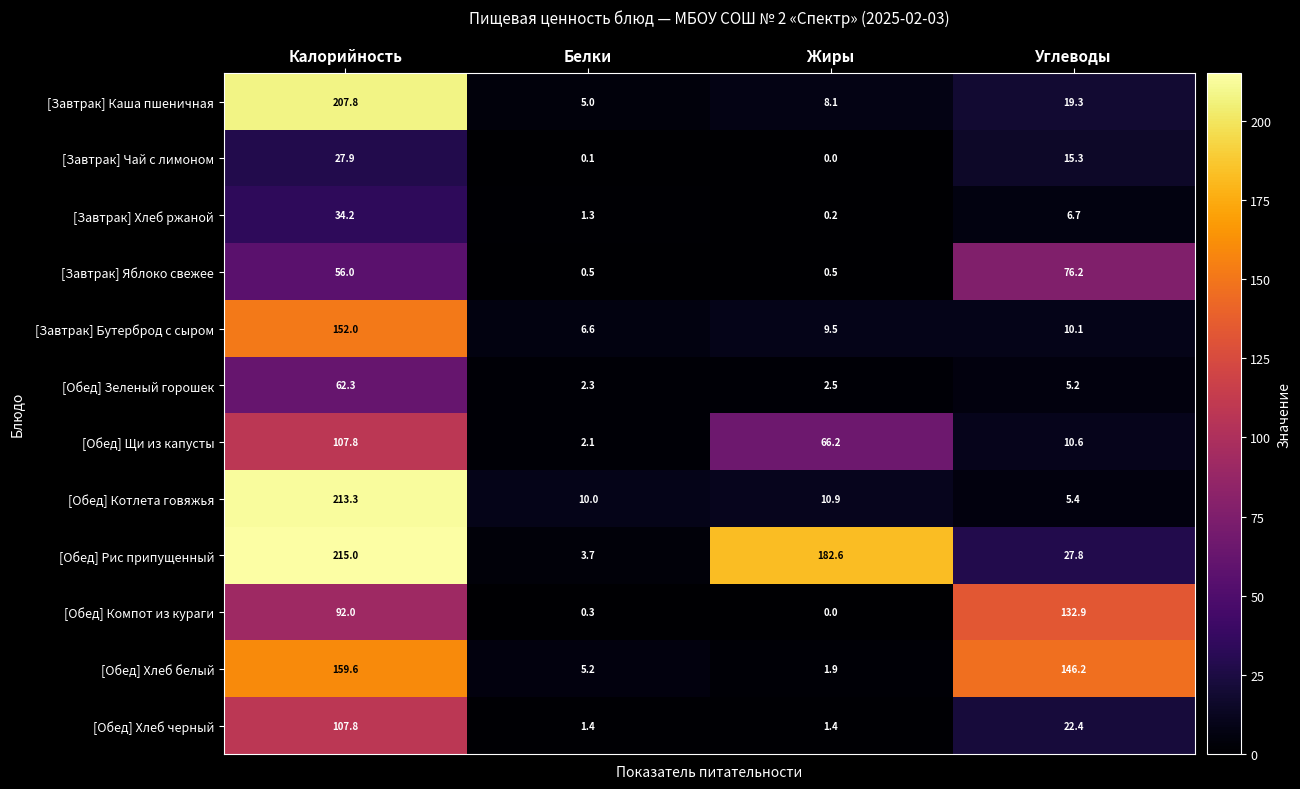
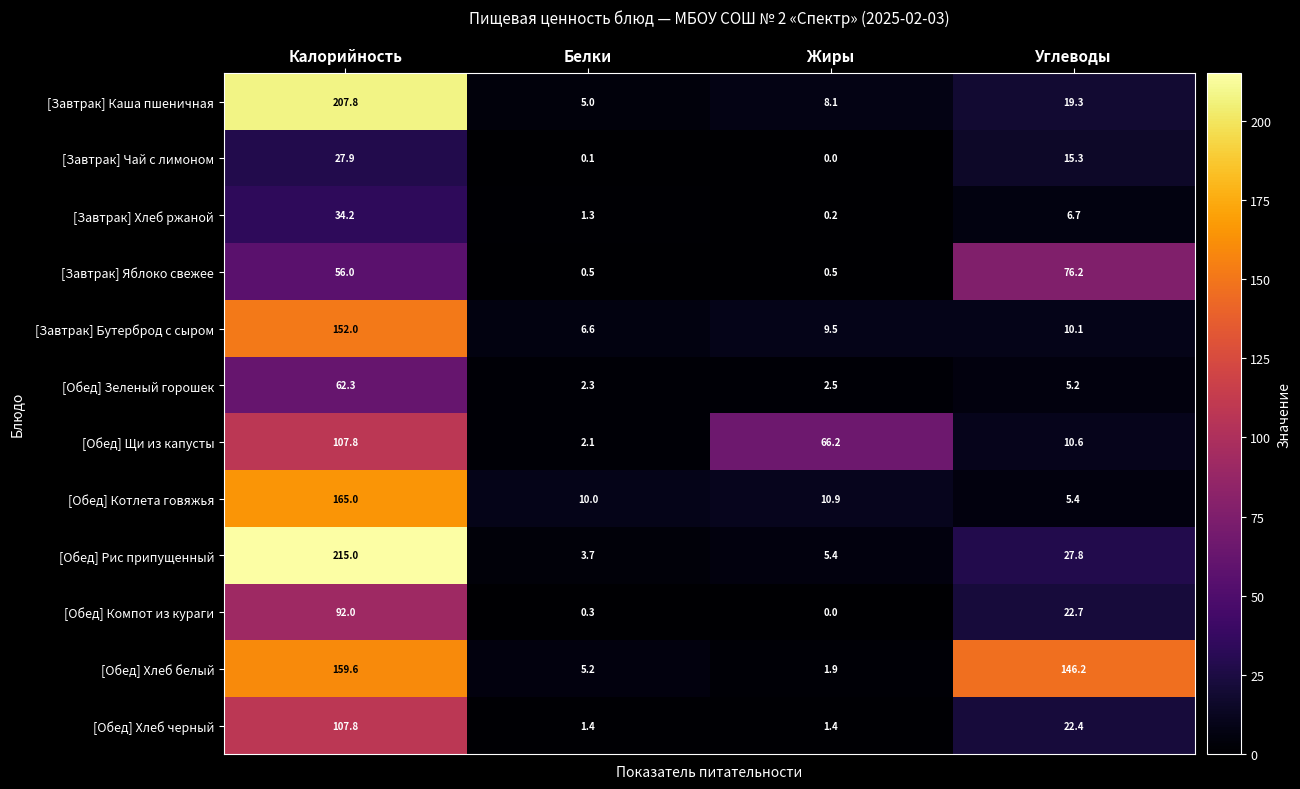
[Обед] Котлета говяжья, Калорийность: 213.3 -> 165.0
[Обед] Рис припущенный, Жиры: 182.6 -> 5.4
[Обед] Компот из кураги, Углеводы: 132.9 -> 22.7
